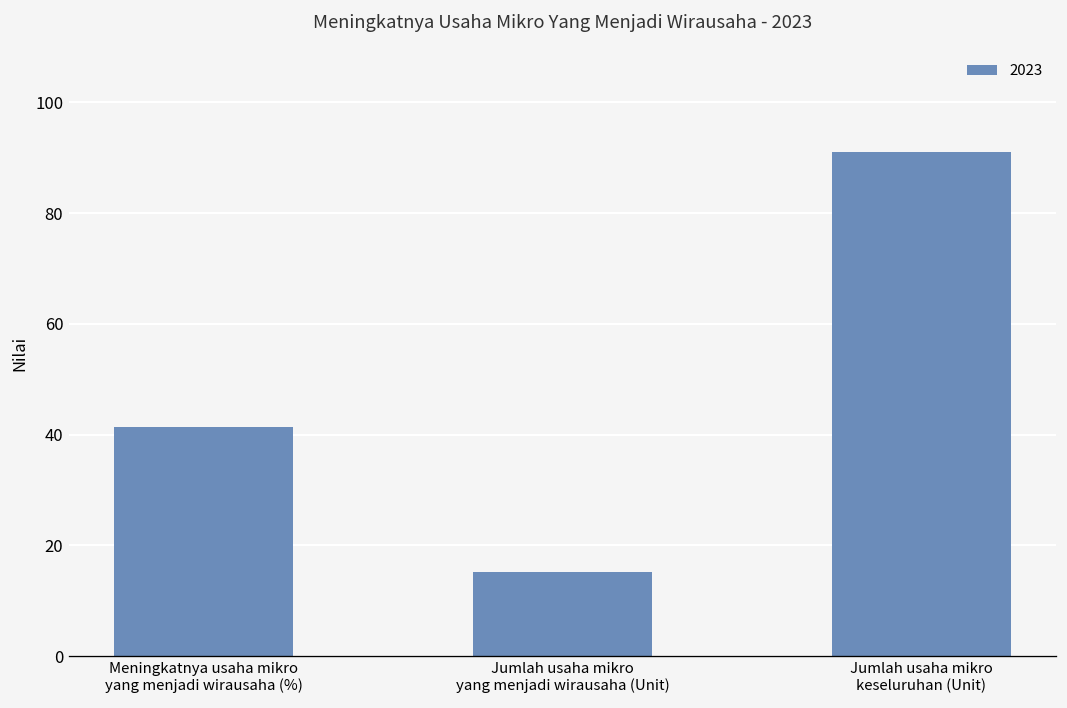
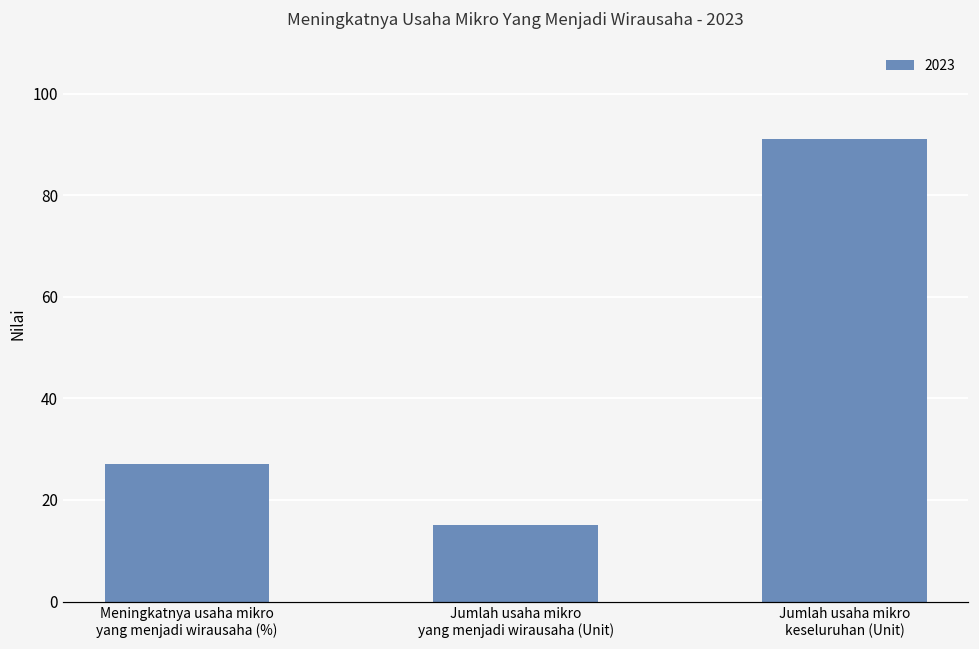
Meningkatnya usaha mikro yang menjadi wirausaha (%): 41 -> 27
